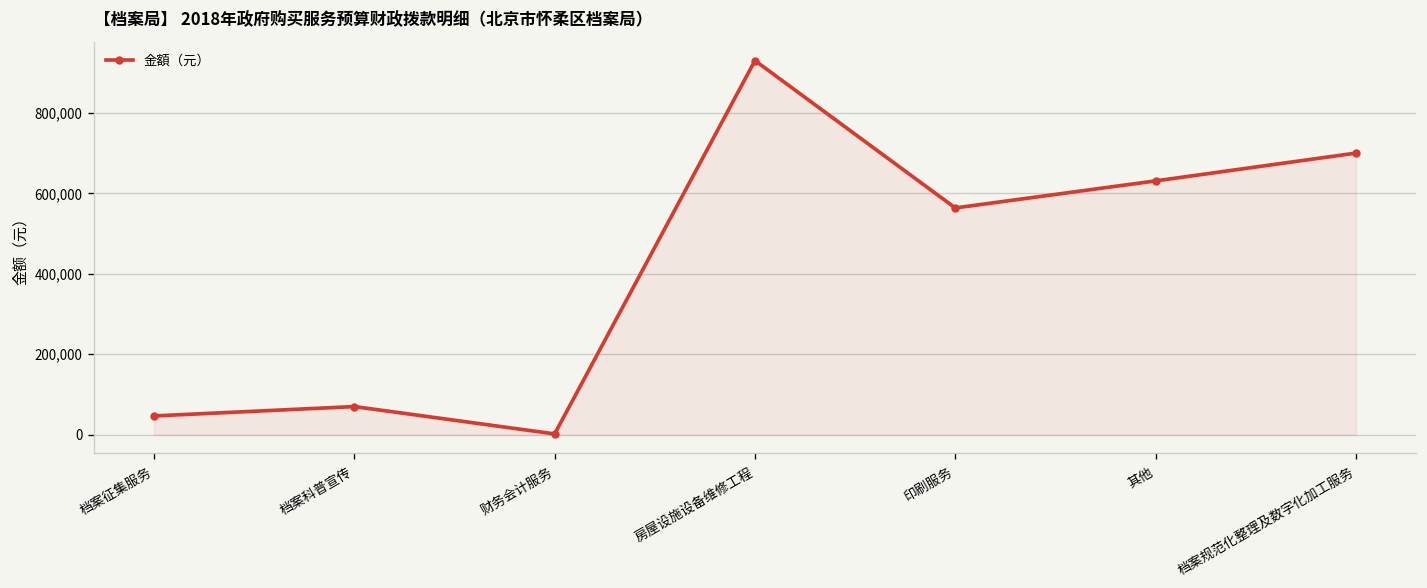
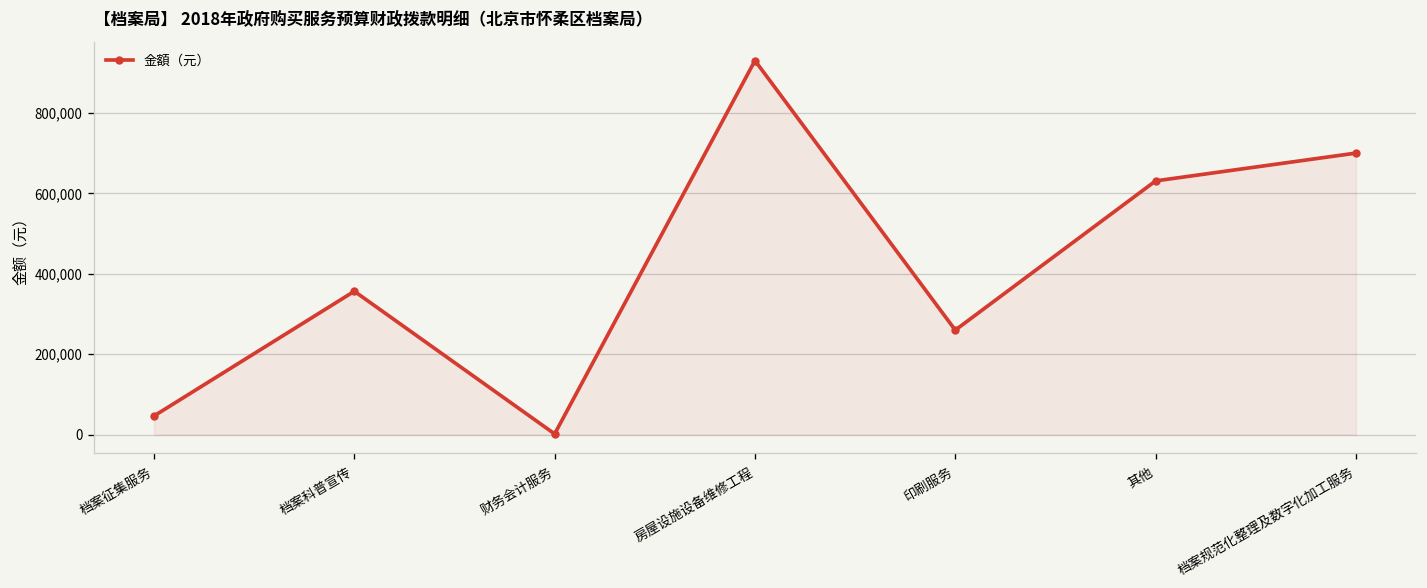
档案科普宣传: 70,000 -> 360,000
印刷服务: 560,000 -> 260,000
